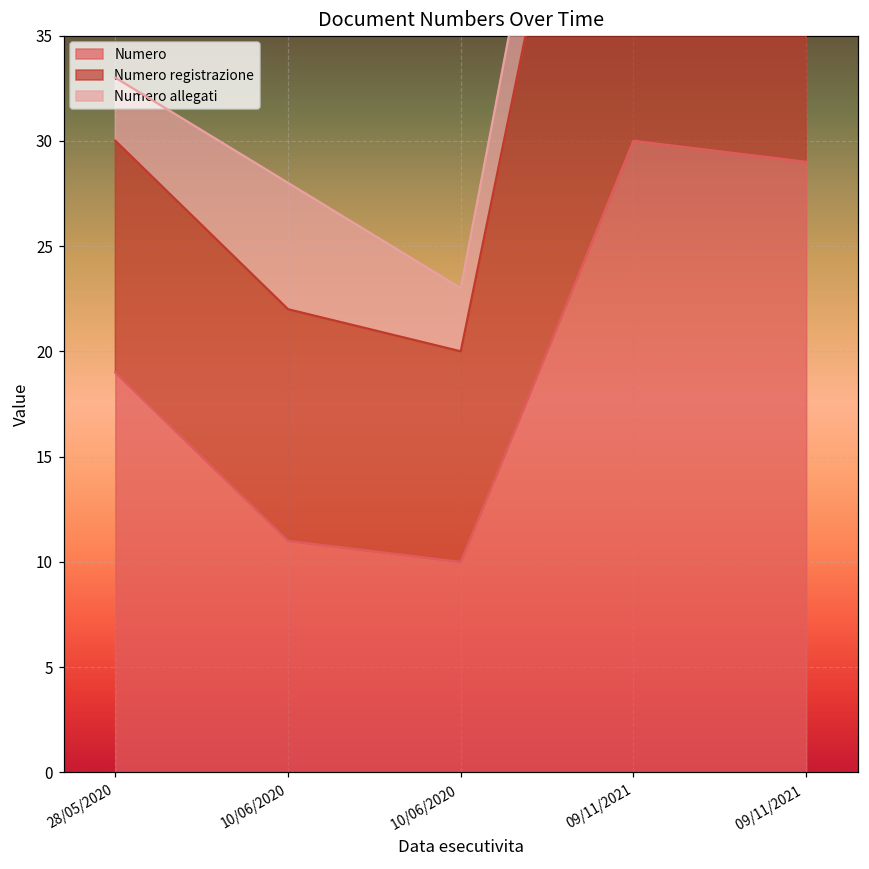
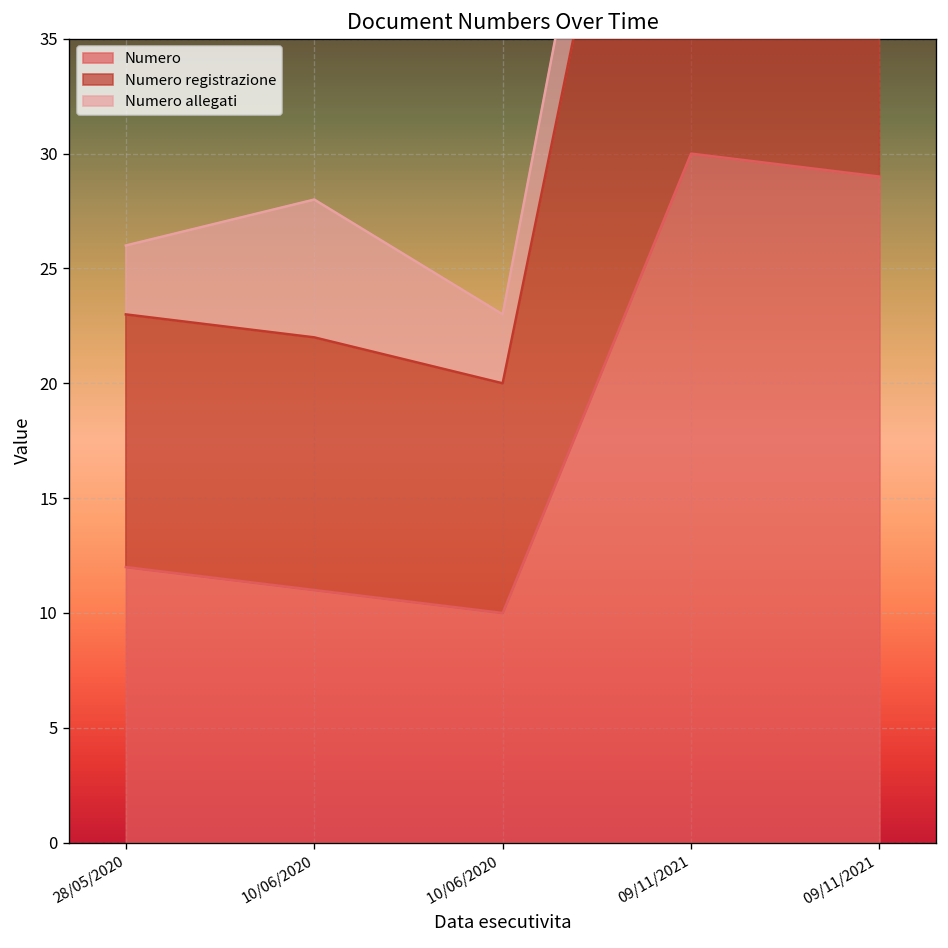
Numero, 28/05/2020: 19 -> 12
